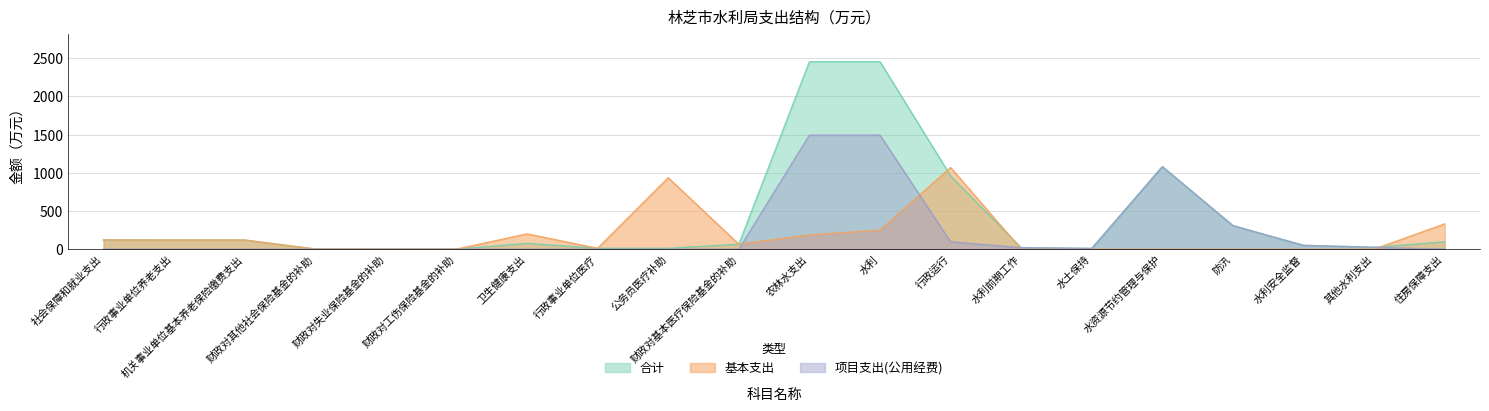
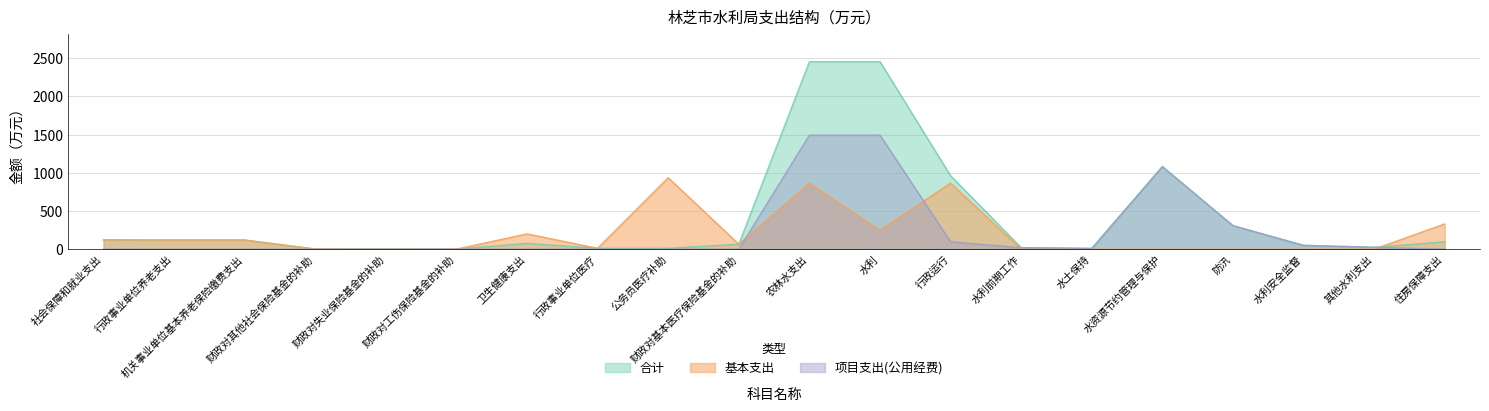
基本支出, 农林水支出: 200 -> 900
基本支出, 行政运行: 1100 -> 900
